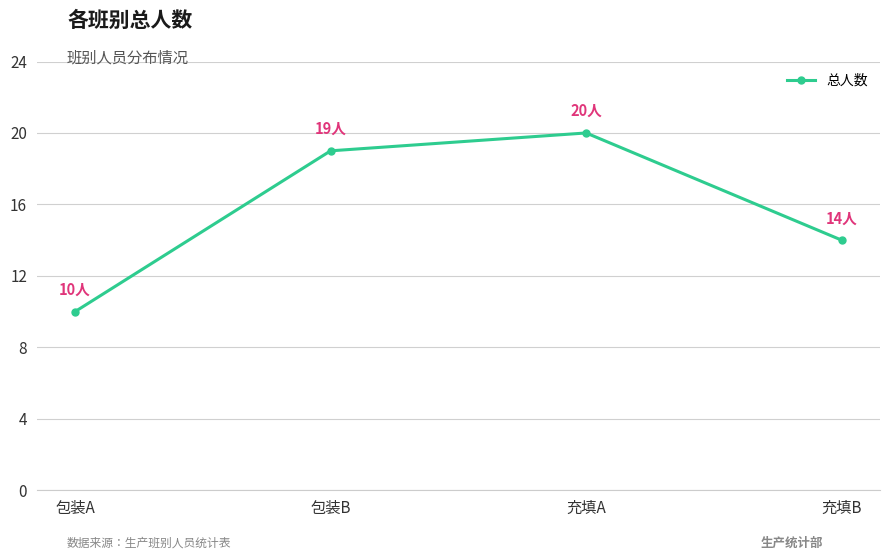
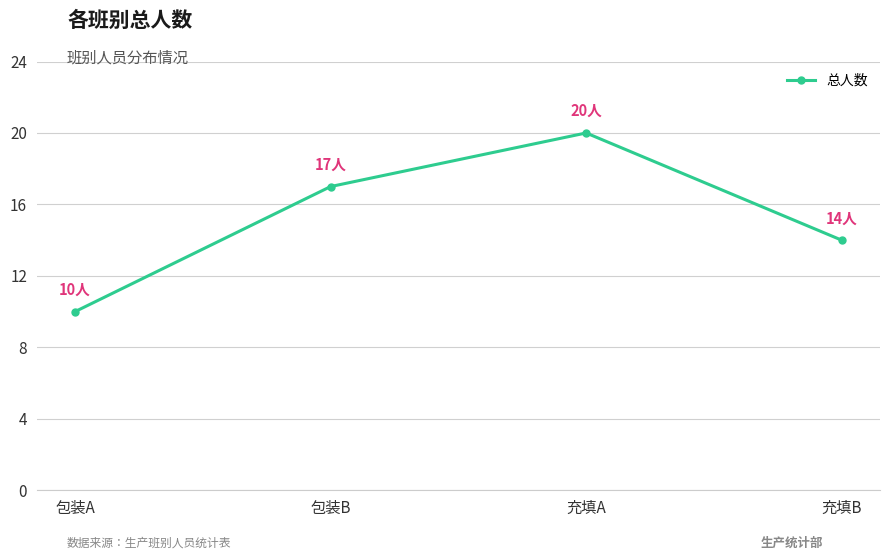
包装B: 19人 -> 17人
